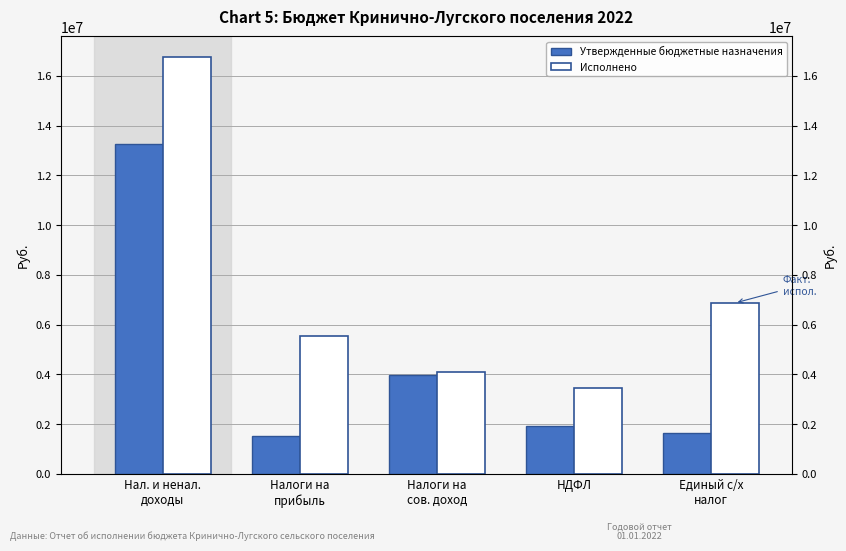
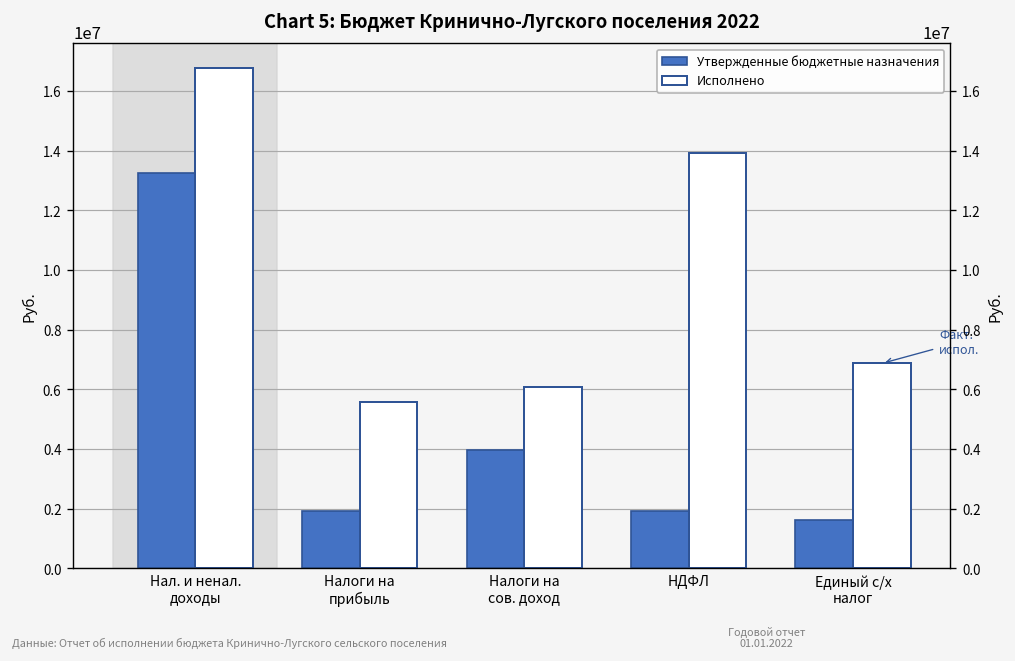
Утвержденные бюджетные назначения, Налоги на прибыль: 1500000 -> 1900000
Исполнено, Налоги на сов. доход: 4100000 -> 6100000
Исполнено, НДФЛ: 3500000 -> 13900000
